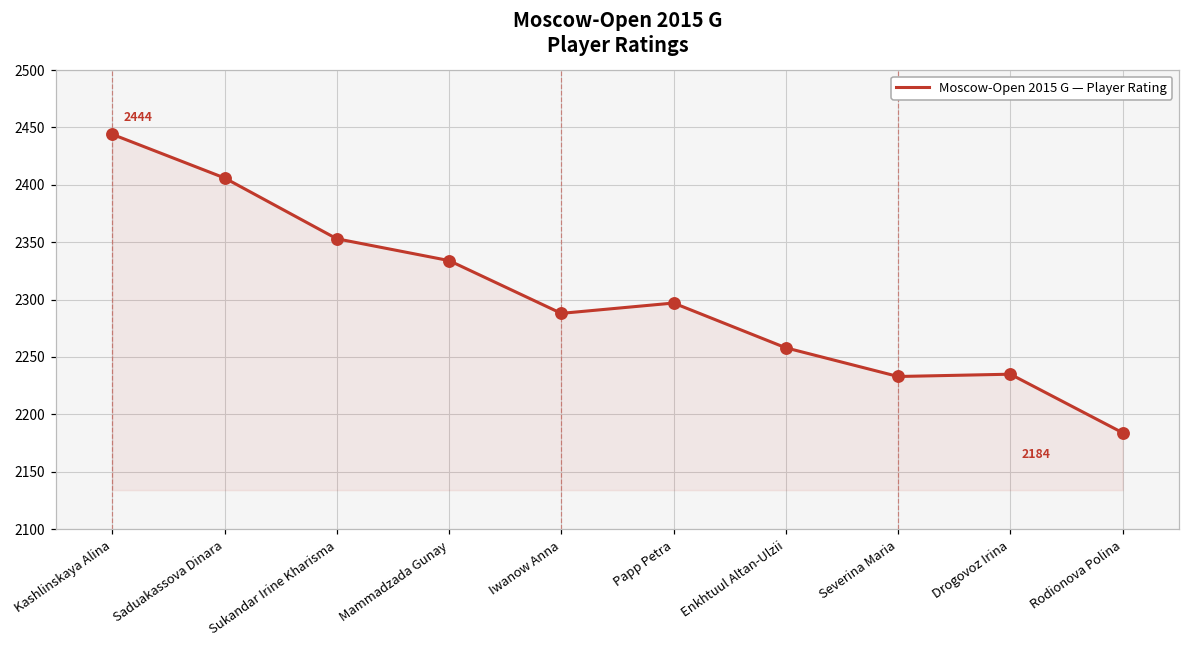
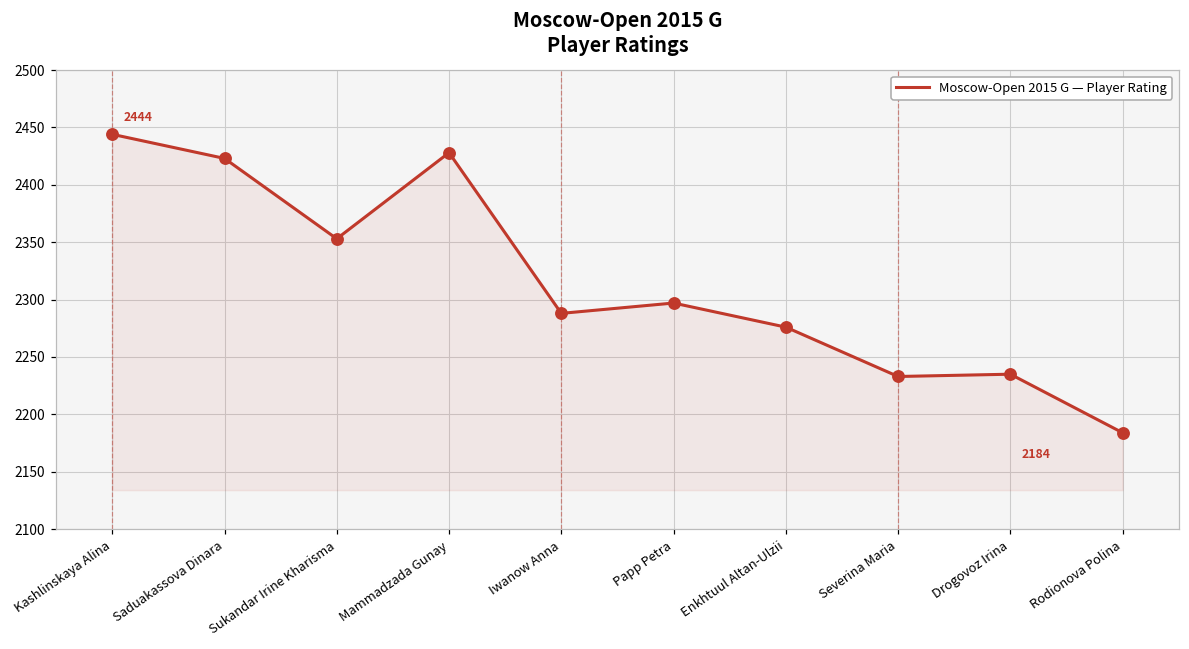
Saduakassova Dinara: 2406 -> 2423
Mammadzada Gunay: 2334 -> 2428
Enkhtuul Altan-Ulzii: 2258 -> 2276
